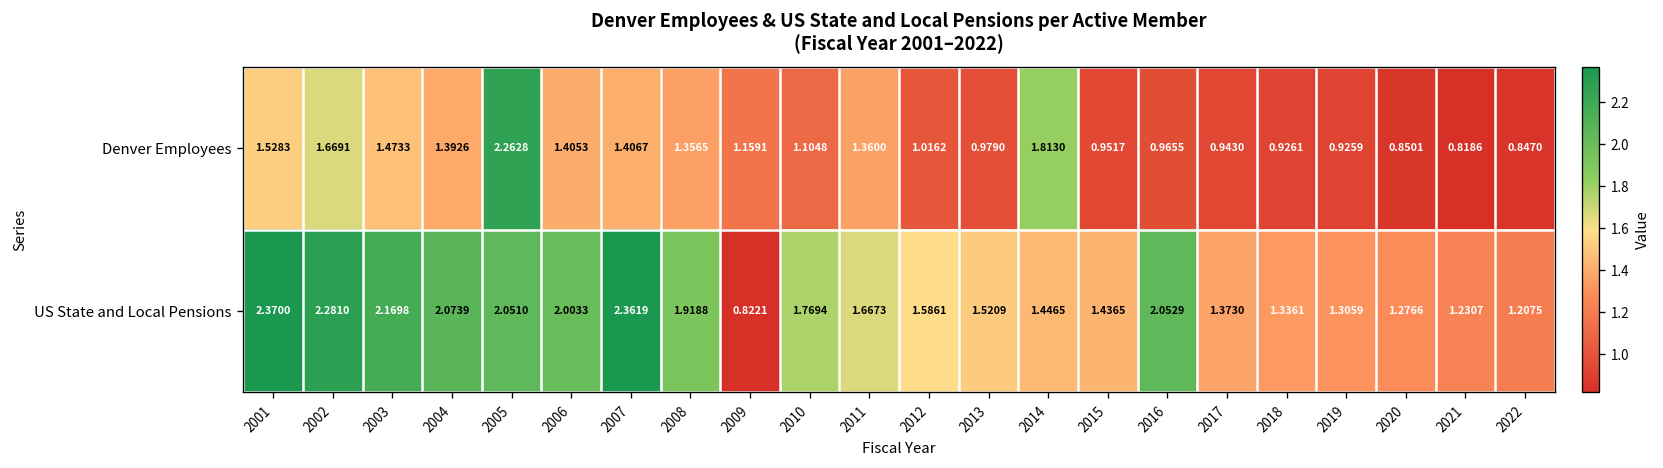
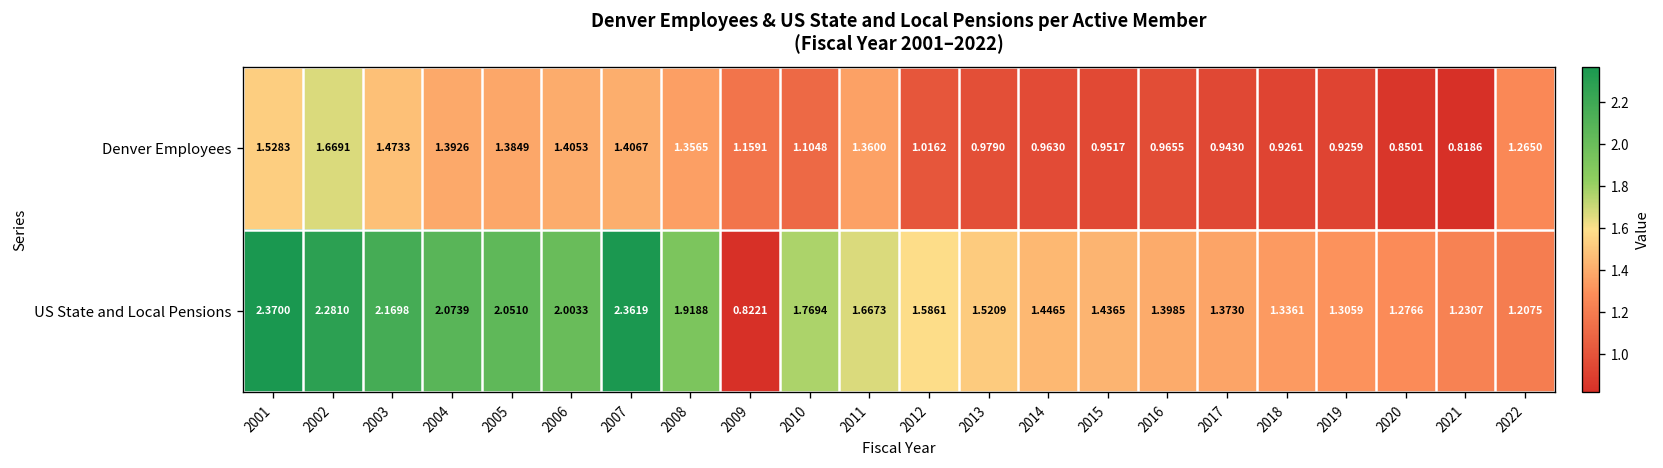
Denver Employees, 2005: 2.2628 -> 1.3849
Denver Employees, 2014: 1.8130 -> 0.9630
Denver Employees, 2022: 0.8470 -> 1.2650
US State and Local Pensions, 2016: 2.0529 -> 1.3985
